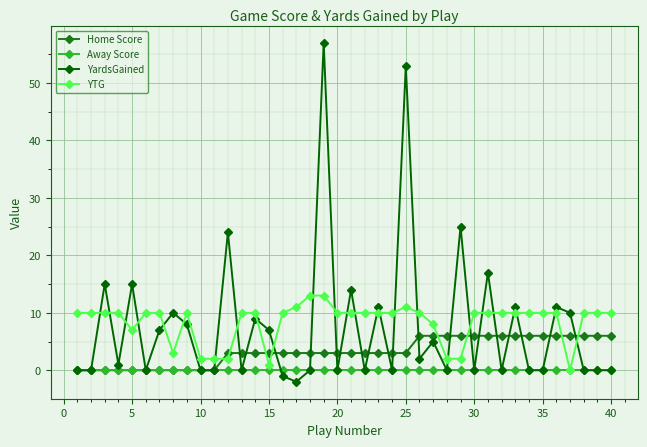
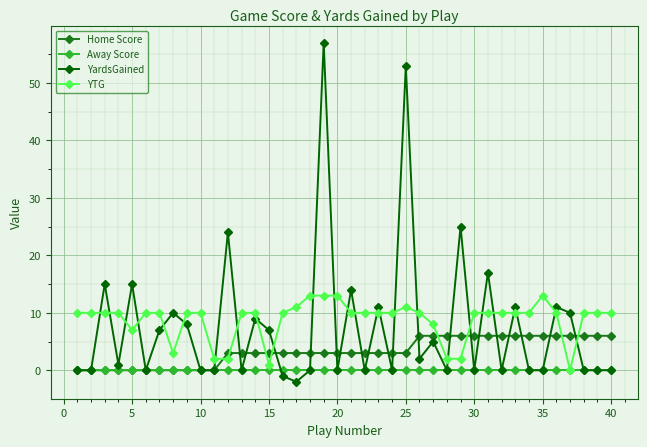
YTG, 10: 2 -> 10
YTG, 20: 10 -> 13
YTG, 35: 10 -> 13
